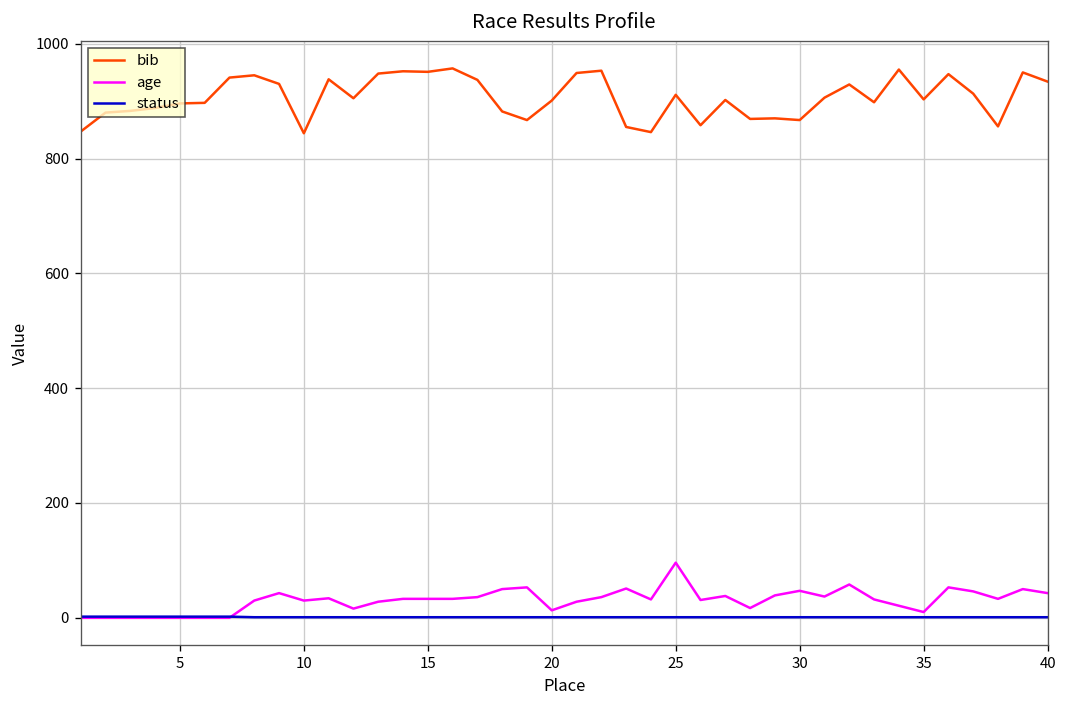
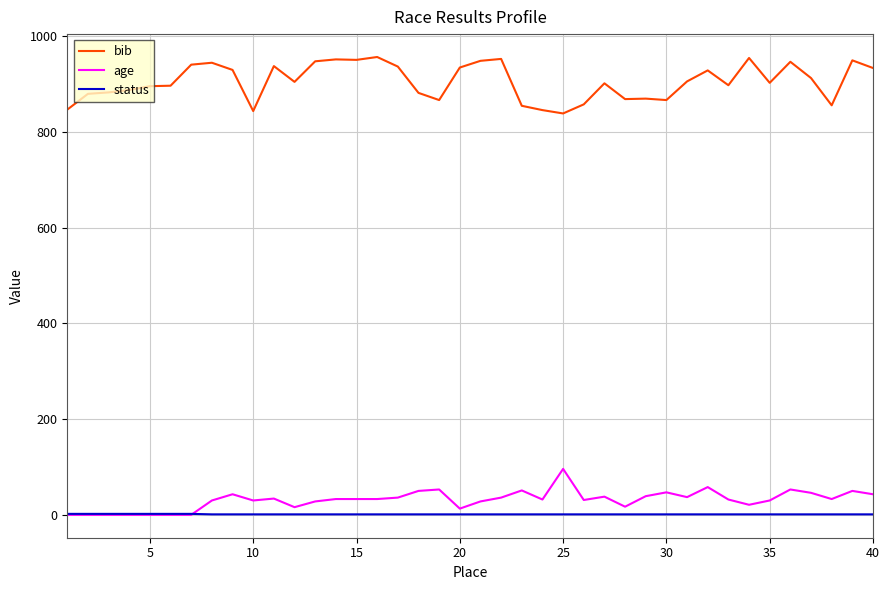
bib, 20: 900 -> 940
bib, 25: 910 -> 840
age, 35: 10 -> 30
